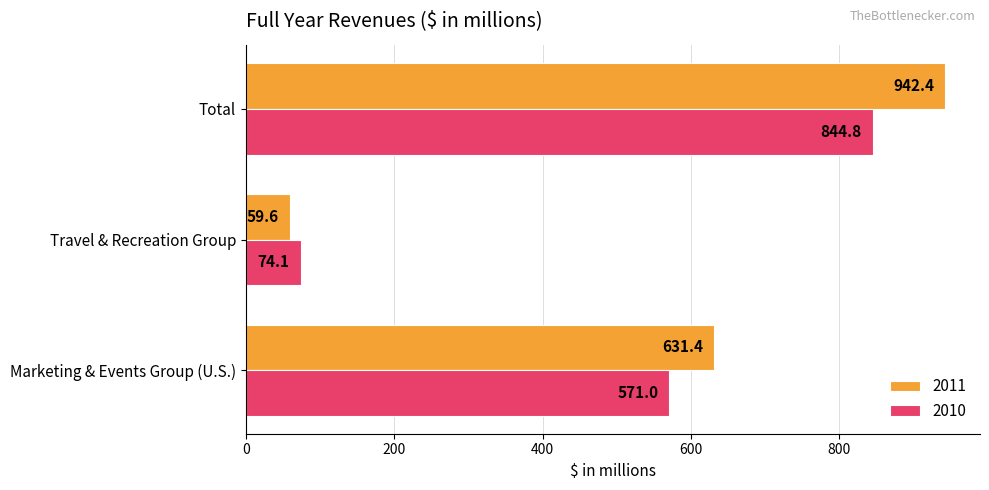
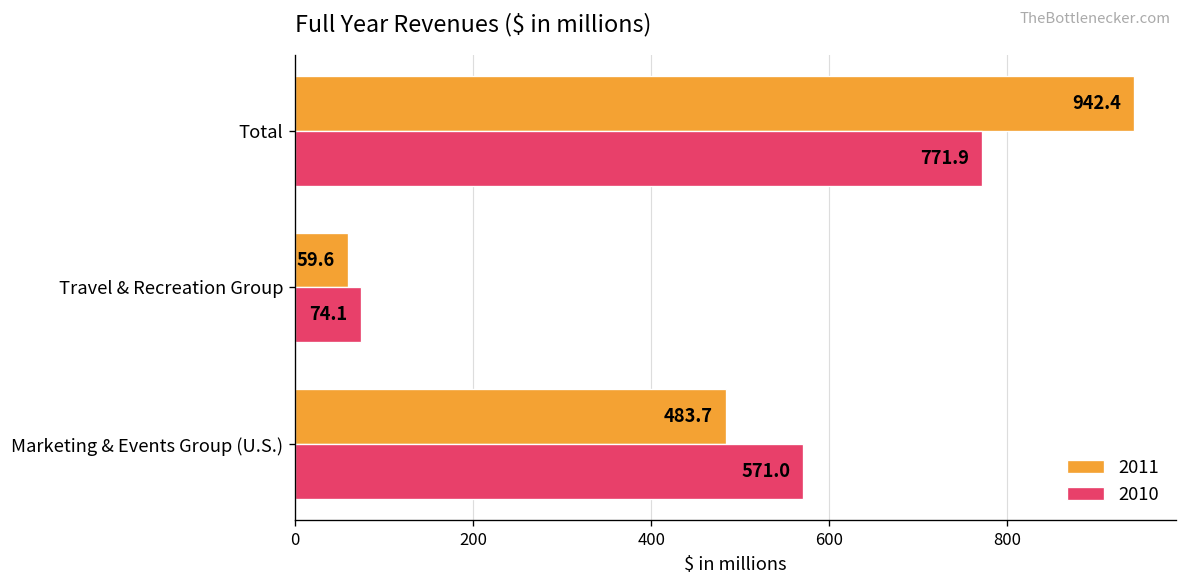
2010, Total: 844.8 -> 771.9
2011, Marketing & Events Group (U.S.): 631.4 -> 483.7
